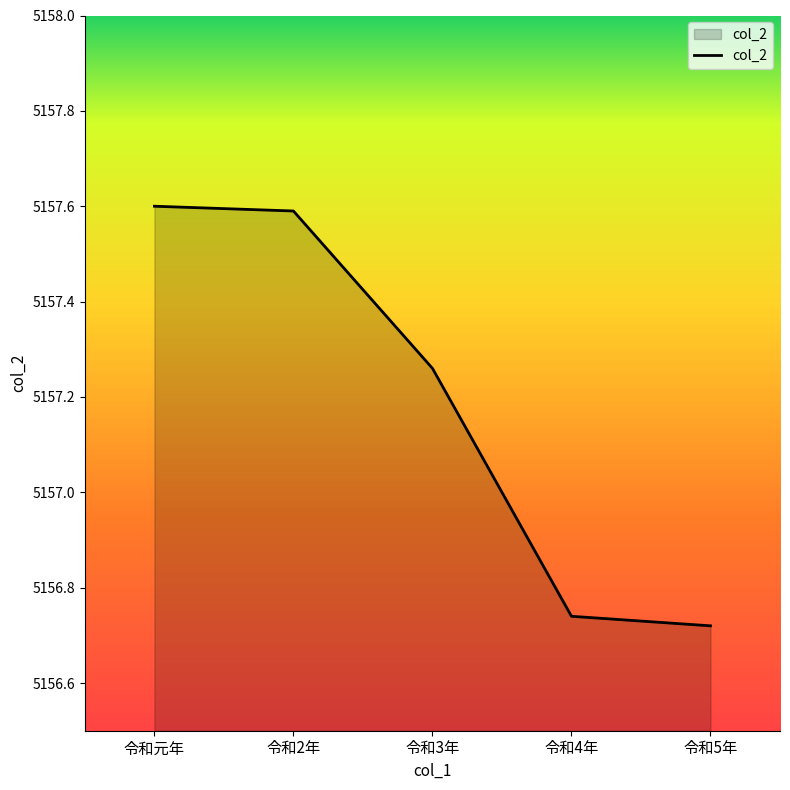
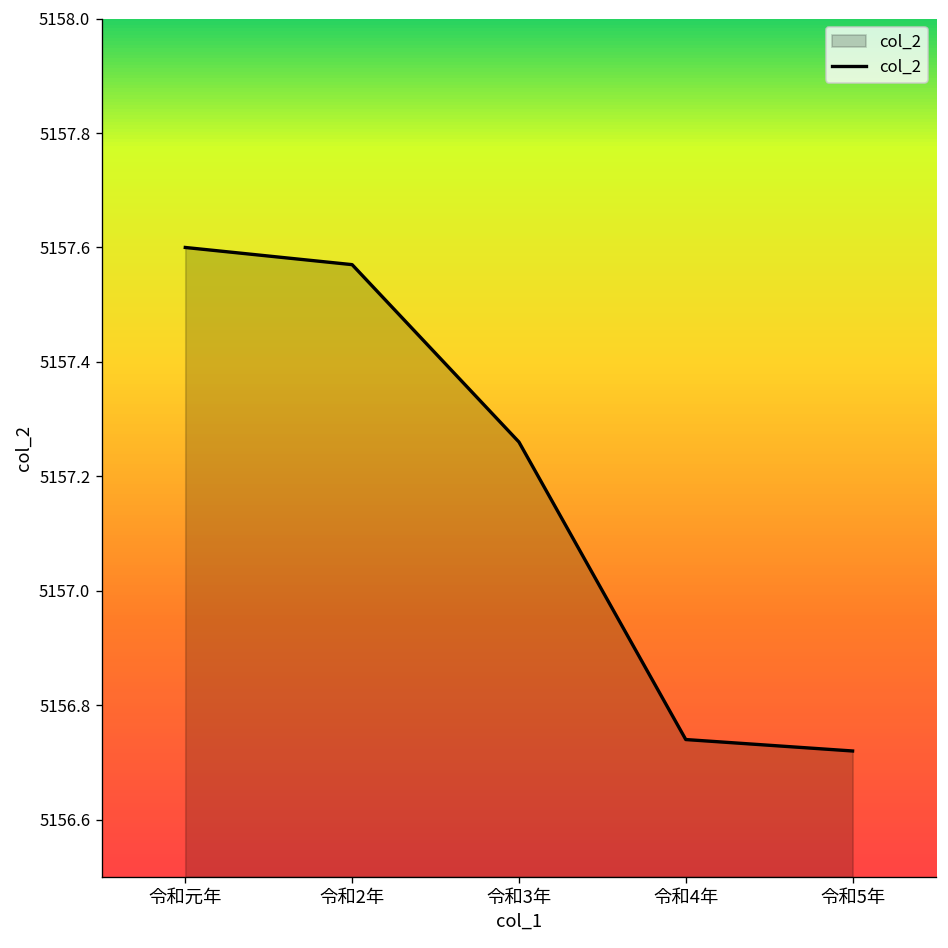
令和2年: 5157.59 -> 5157.57
